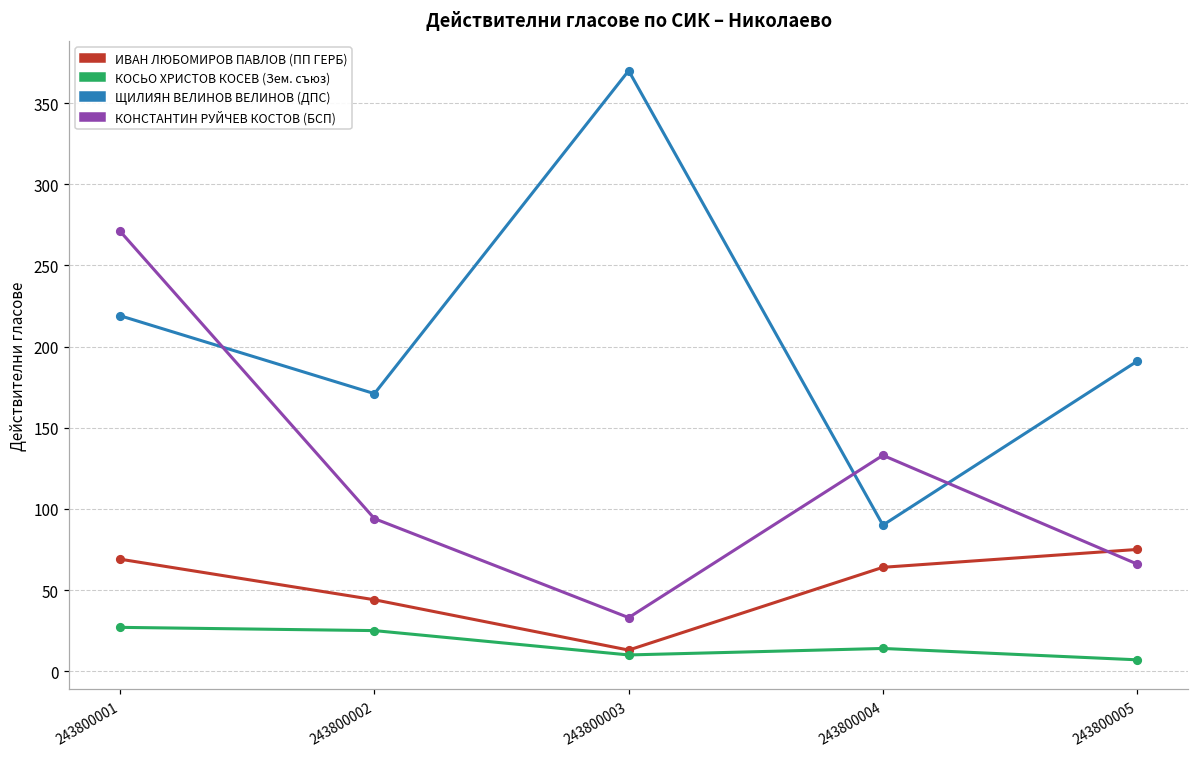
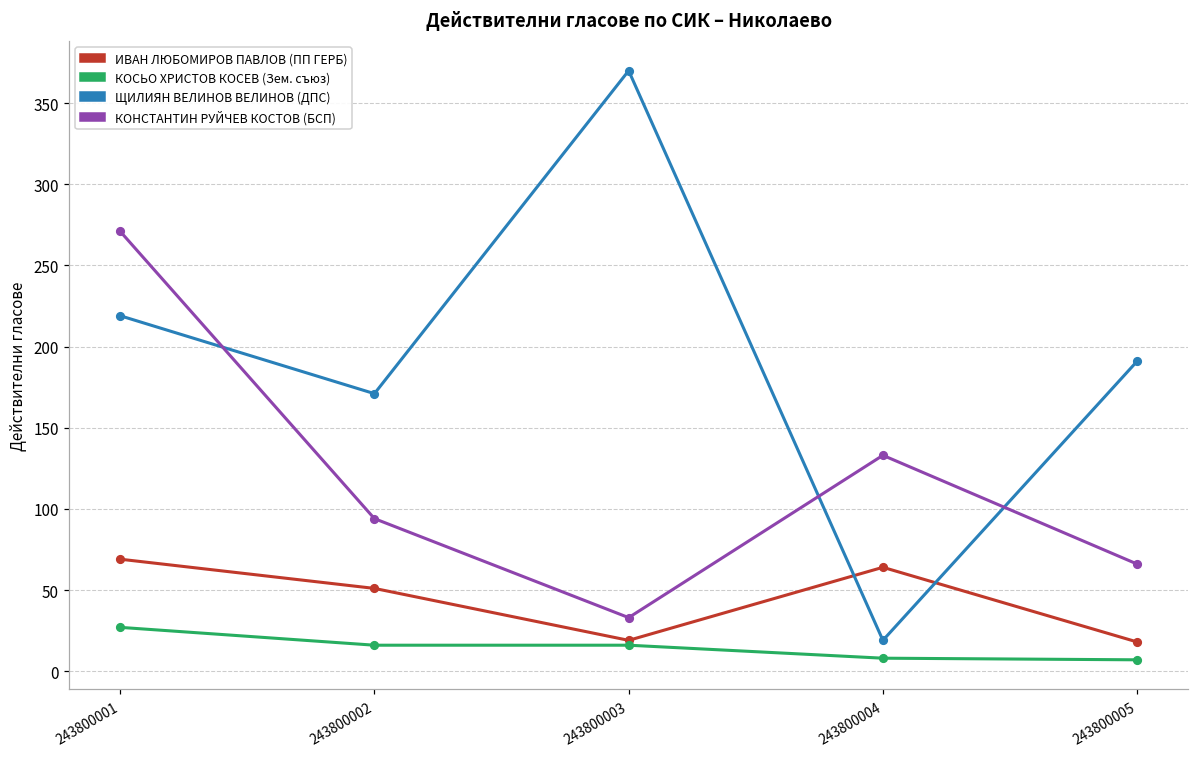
ИВАН ЛЮБОМИРОВ ПАВЛОВ (ПП ГЕРБ), 243800002: 44 -> 51
КОСЬО ХРИСТОВ КОСЕВ (Зем. съюз), 243800002: 25 -> 16
ИВАН ЛЮБОМИРОВ ПАВЛОВ (ПП ГЕРБ), 243800003: 13 -> 19
КОСЬО ХРИСТОВ КОСЕВ (Зем. съюз), 243800003: 10 -> 16
КОСЬО ХРИСТОВ КОСЕВ (Зем. съюз), 243800004: 14 -> 8
ЩИЛИЯН ВЕЛИНОВ ВЕЛИНОВ (ДПС), 243800004: 90 -> 19
ИВАН ЛЮБОМИРОВ ПАВЛОВ (ПП ГЕРБ), 243800005: 75 -> 18
